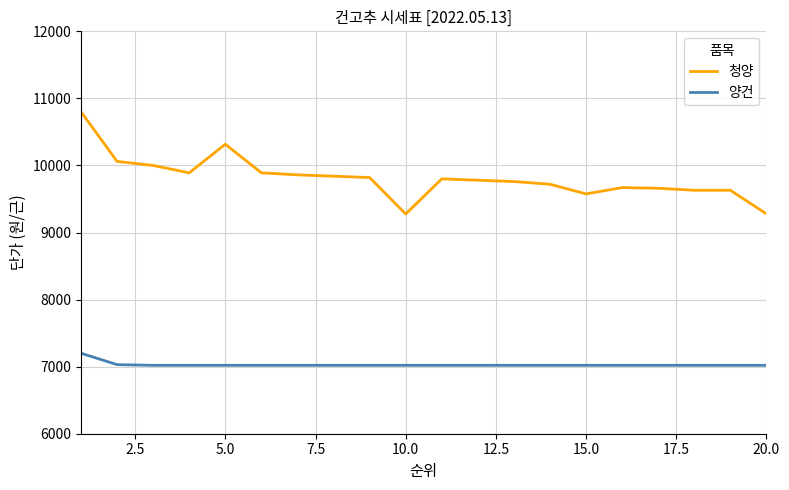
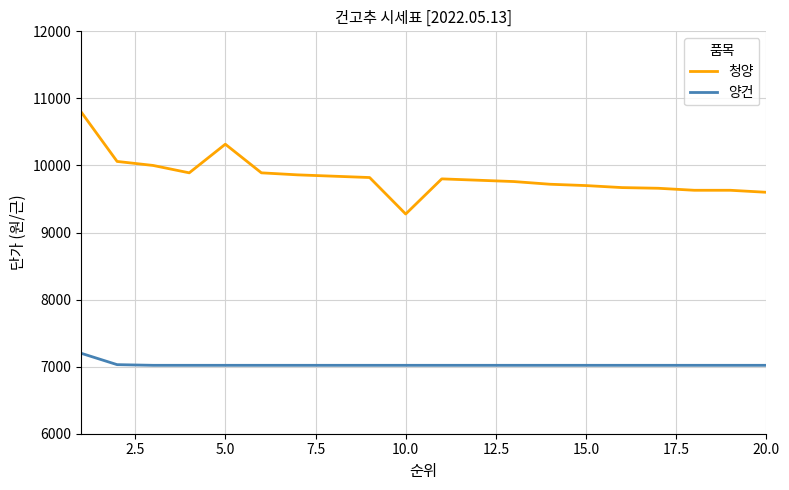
청양, 15.0: 9600 -> 9700
청양, 20.0: 9300 -> 9600
